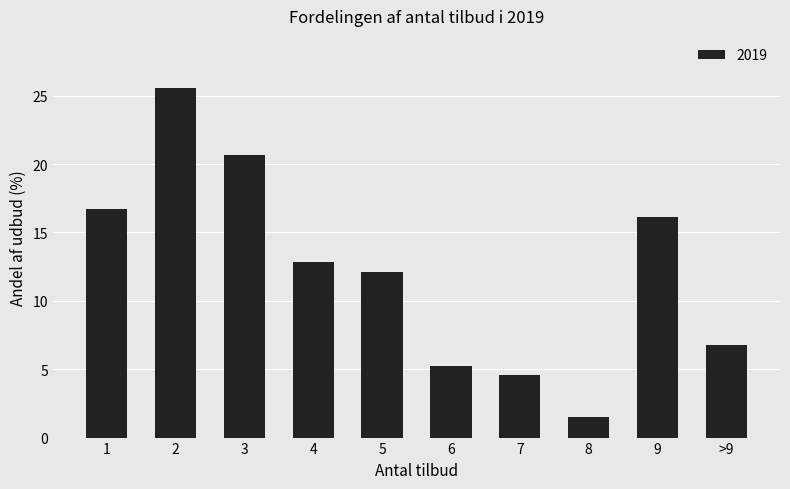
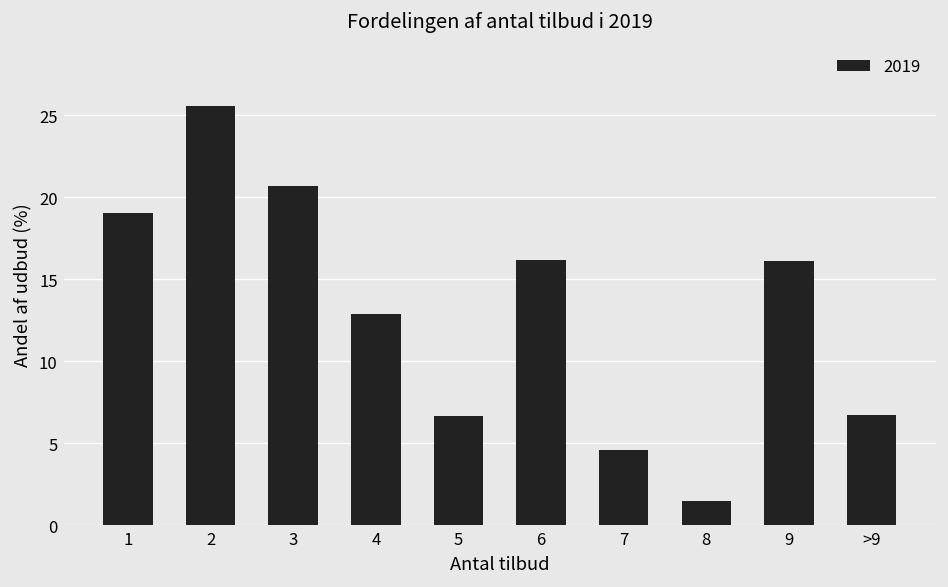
1: 16.7 -> 19.0
5: 12.1 -> 6.7
6: 5.3 -> 16.2
